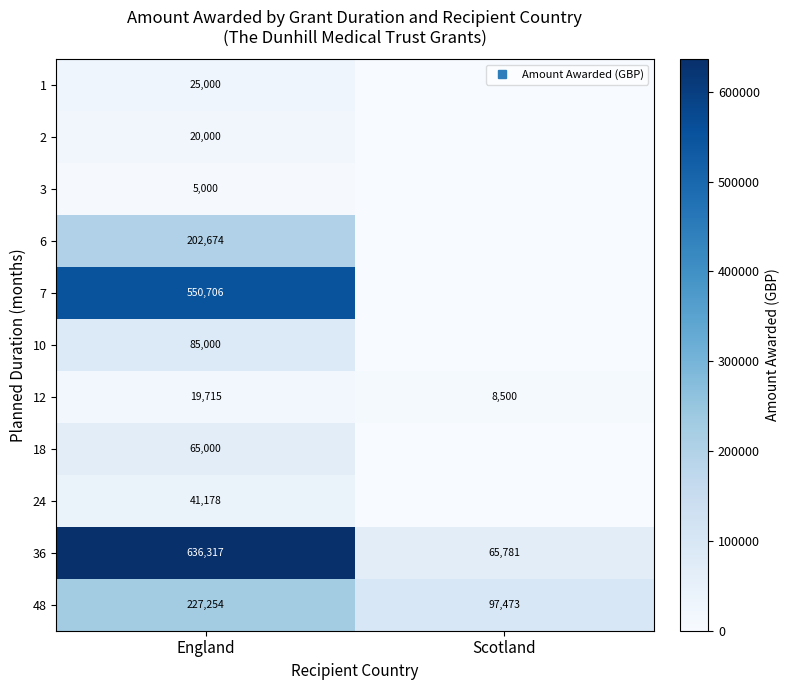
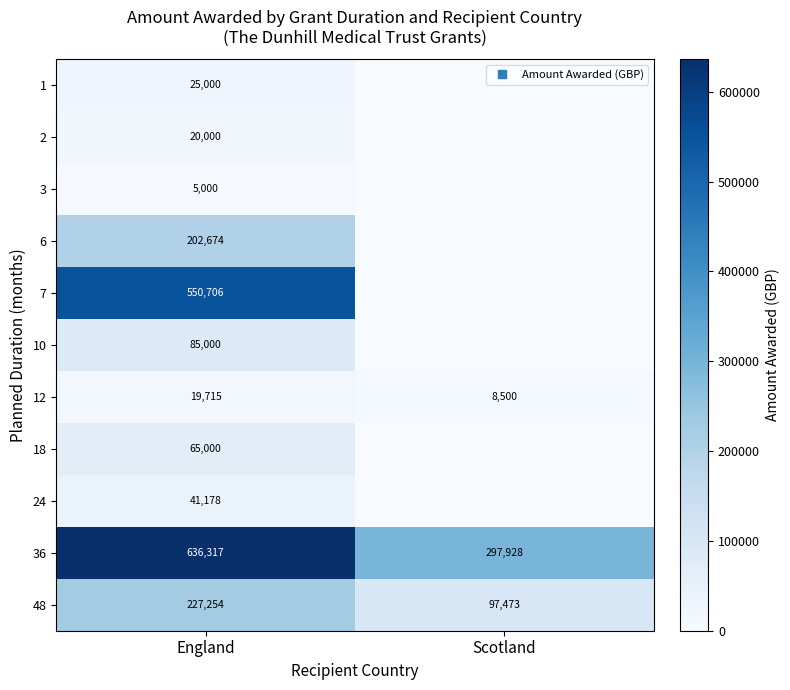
36, Scotland: 65,781 -> 297,928
